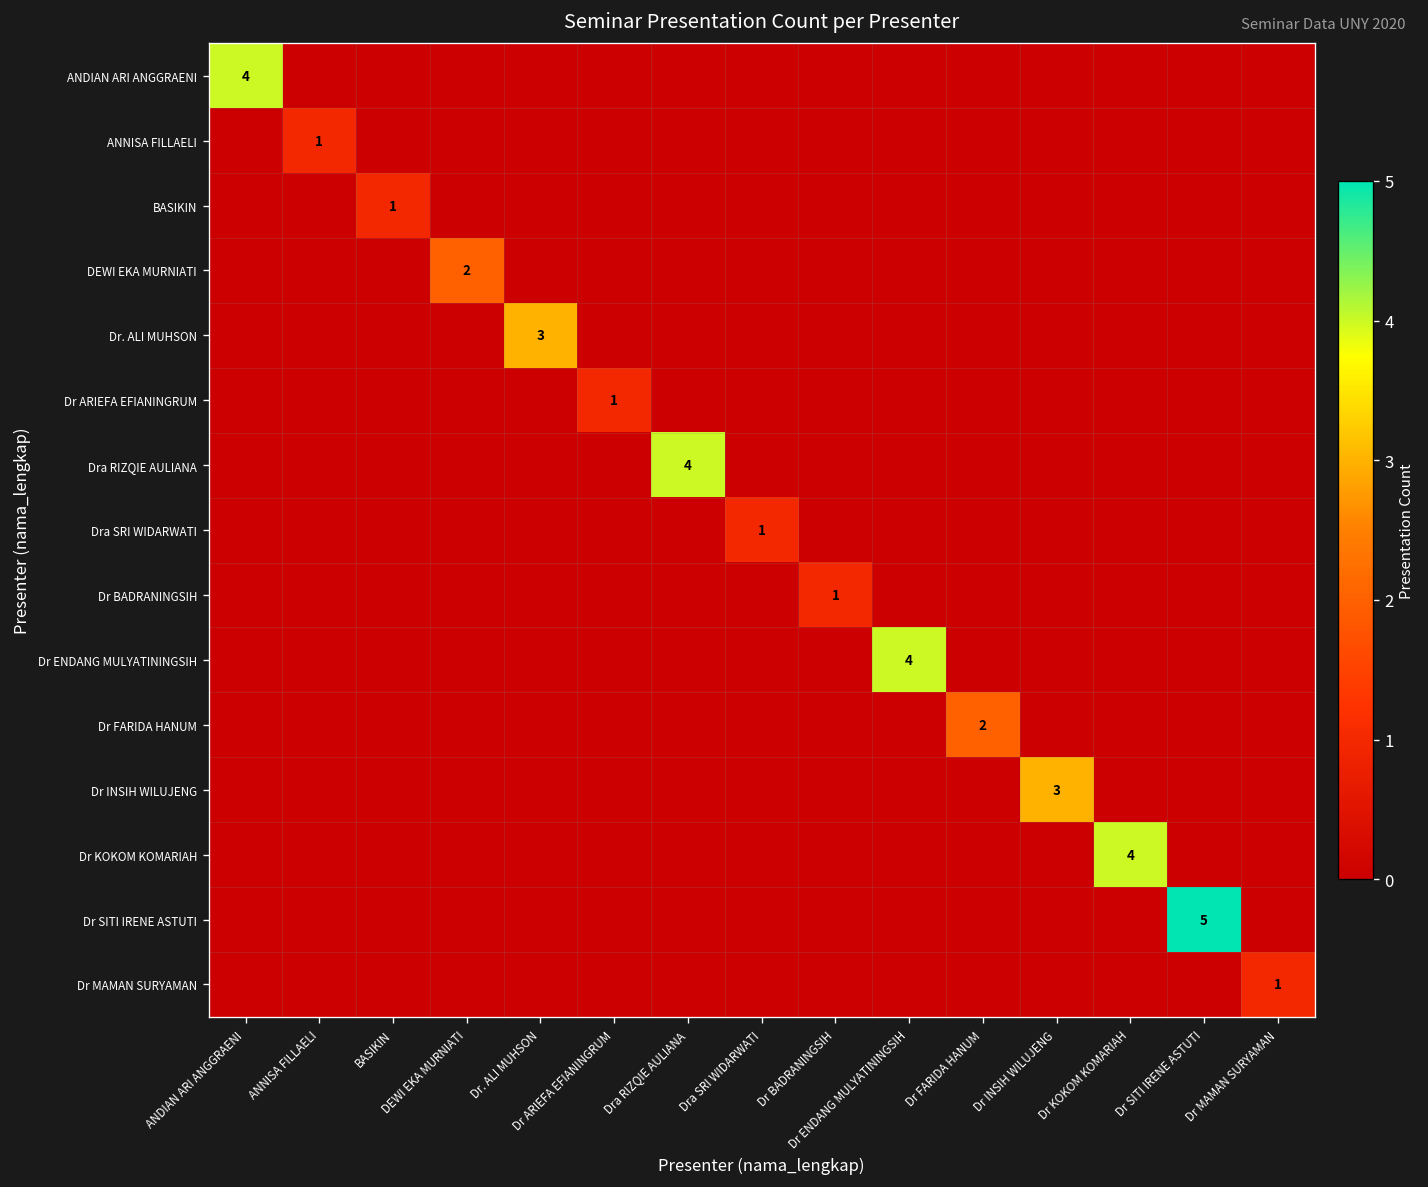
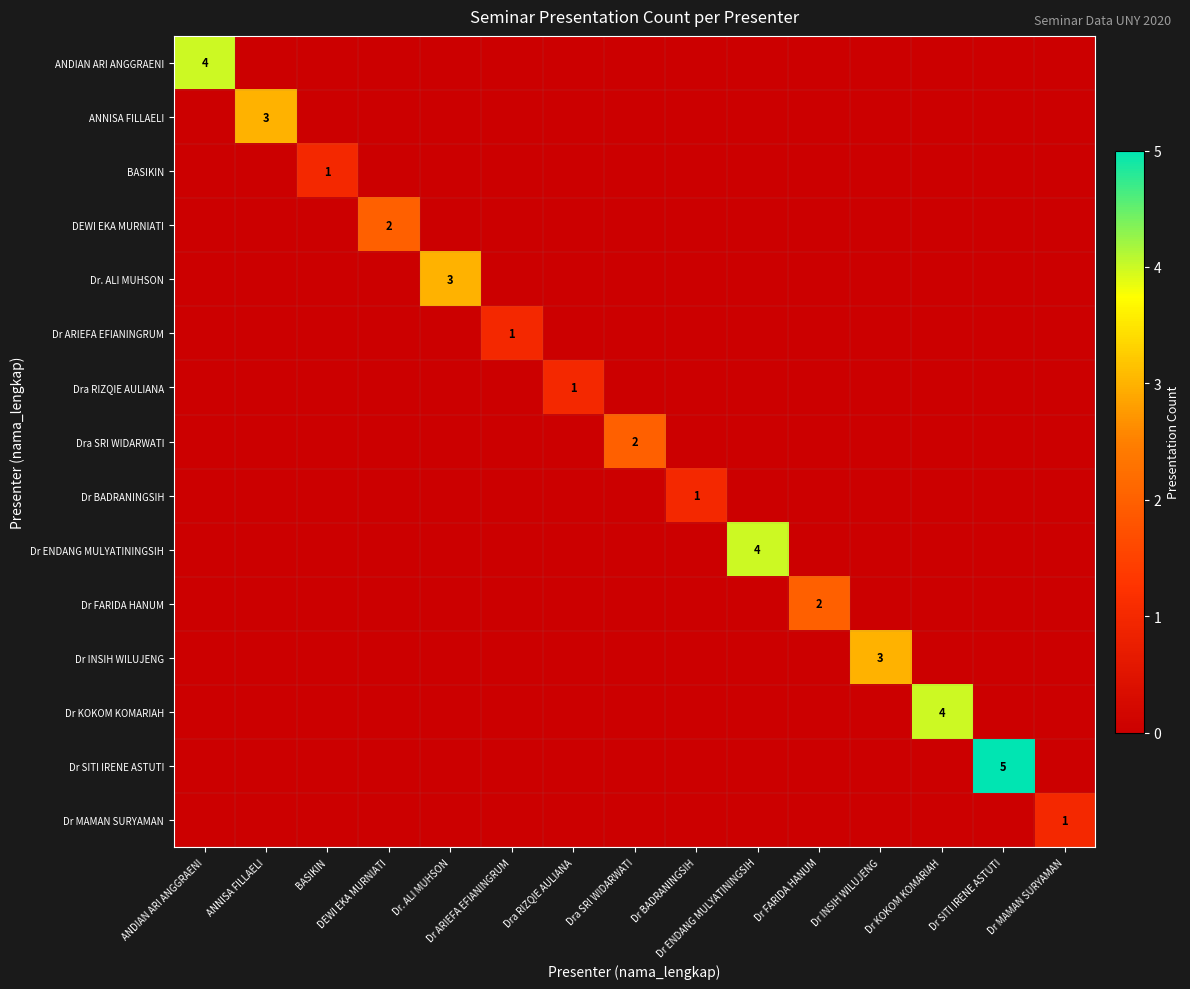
ANNISA FILLAELI, ANNISA FILLAELI: 1 -> 3
Dra RIZQIE AULIANA, Dra RIZQIE AULIANA: 4 -> 1
Dra SRI WIDARWATI, Dra SRI WIDARWATI: 1 -> 2
